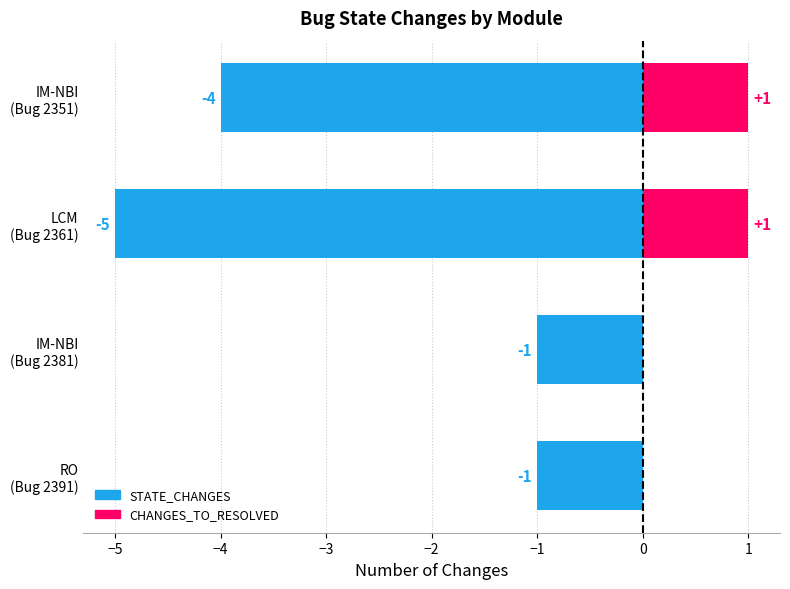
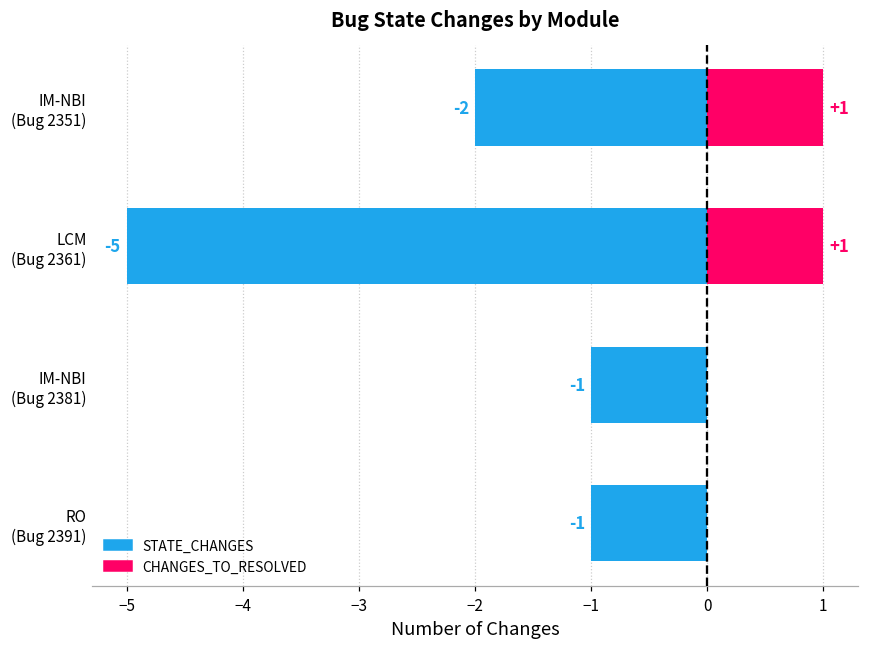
STATE_CHANGES, IM-NBI (Bug 2351): -4 -> -2
